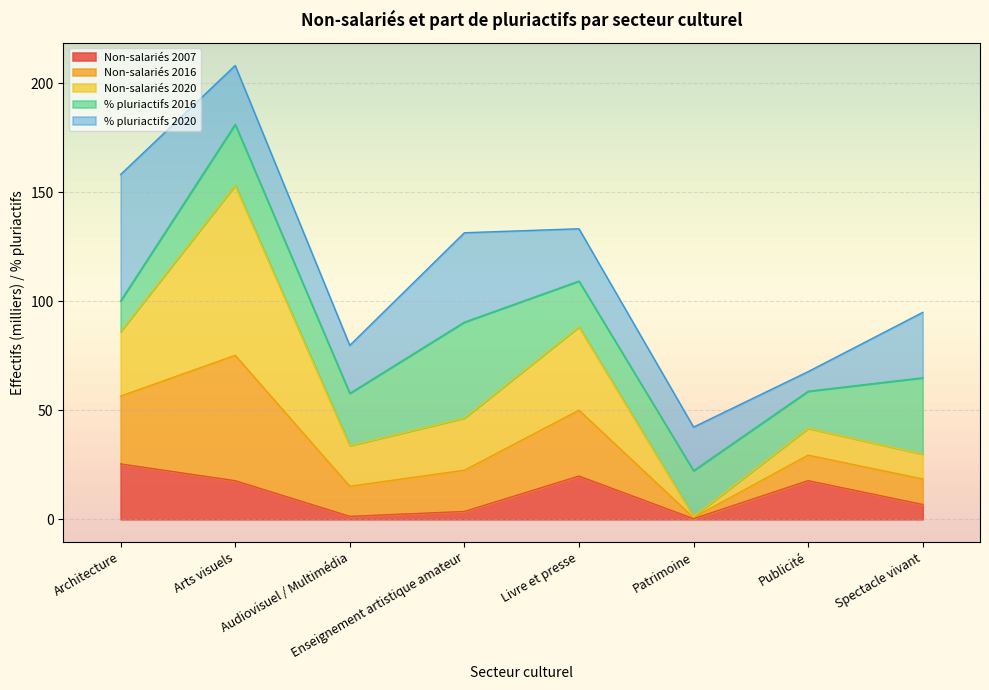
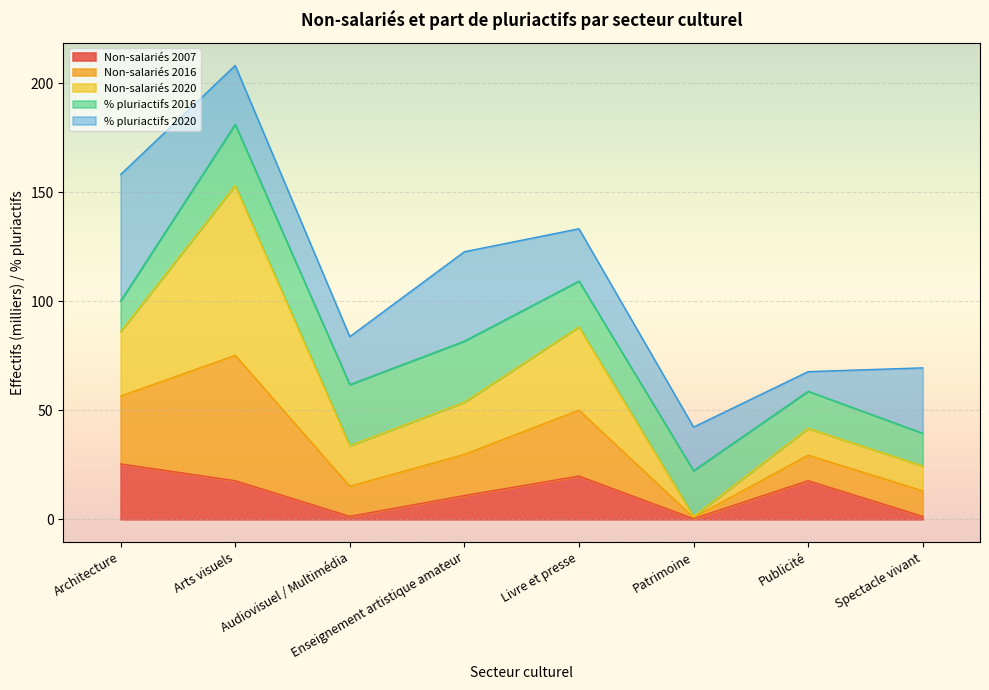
% pluriactifs 2016, Audiovisuel / Multimédia: 24 -> 28
Non-salariés 2007, Enseignement artistique amateur: 4 -> 11
% pluriactifs 2016, Enseignement artistique amateur: 44 -> 28
Non-salariés 2007, Spectacle vivant: 7 -> 1
% pluriactifs 2016, Spectacle vivant: 35 -> 15
